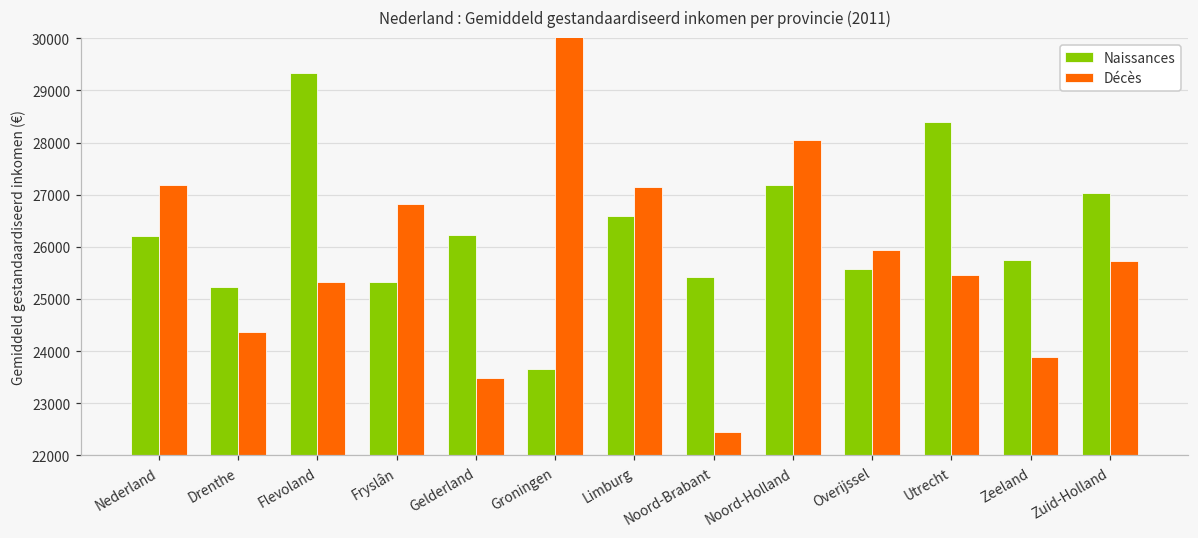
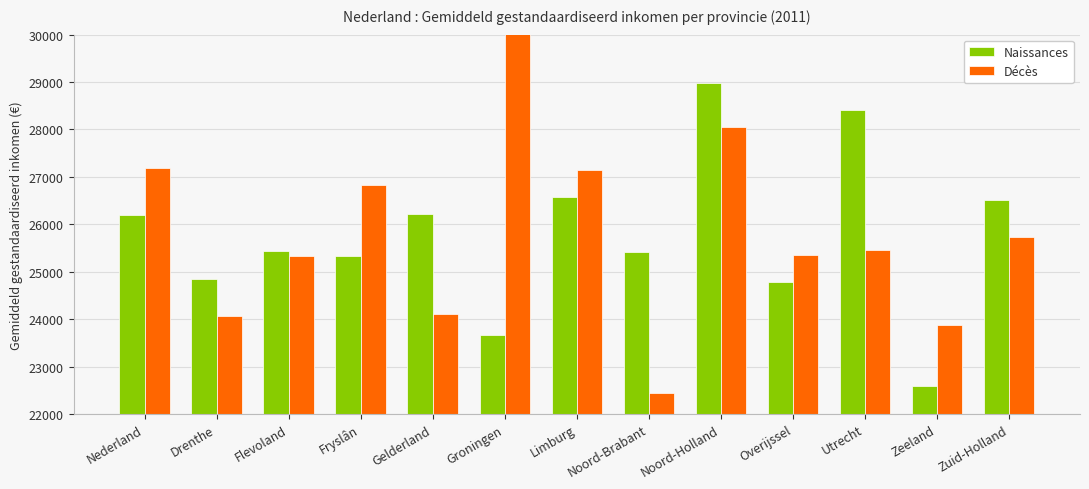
Naissances, Drenthe: 25200 -> 24800
Décès, Drenthe: 24400 -> 24100
Naissances, Flevoland: 29300 -> 25400
Décès, Gelderland: 23500 -> 24100
Naissances, Noord-Holland: 27200 -> 29000
Naissances, Overijssel: 25600 -> 24800
Décès, Overijssel: 25900 -> 25300
Naissances, Zeeland: 25800 -> 22600
Naissances, Zuid-Holland: 27000 -> 26500
